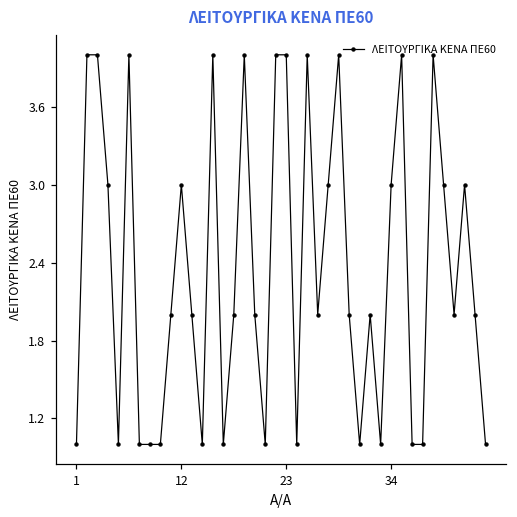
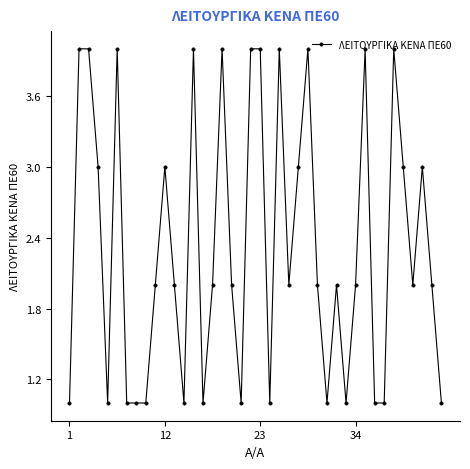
34: 3 -> 2
